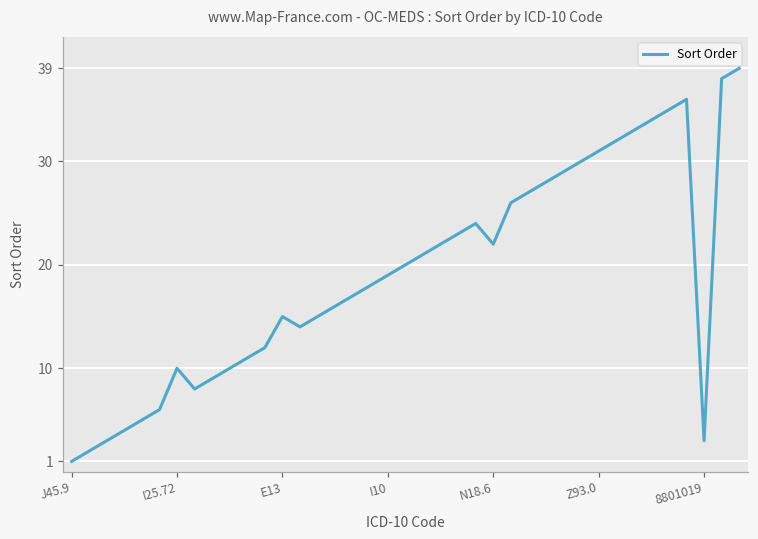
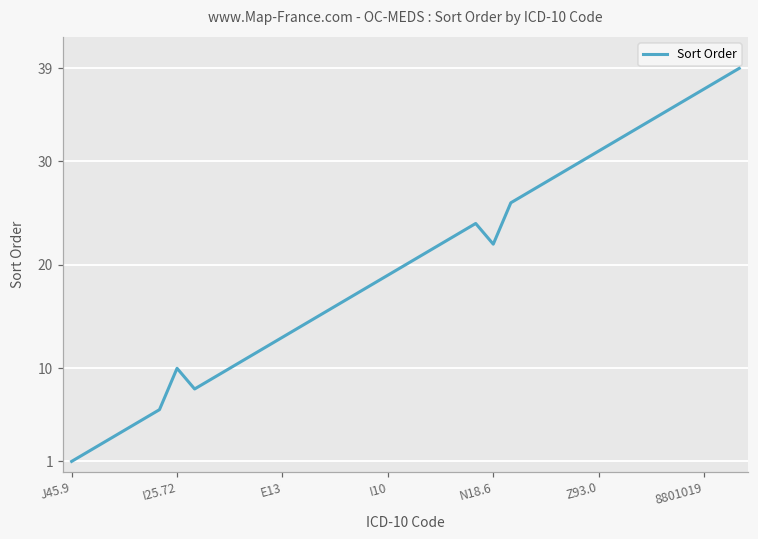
E13: 15 -> 13
8801019: 3 -> 37
